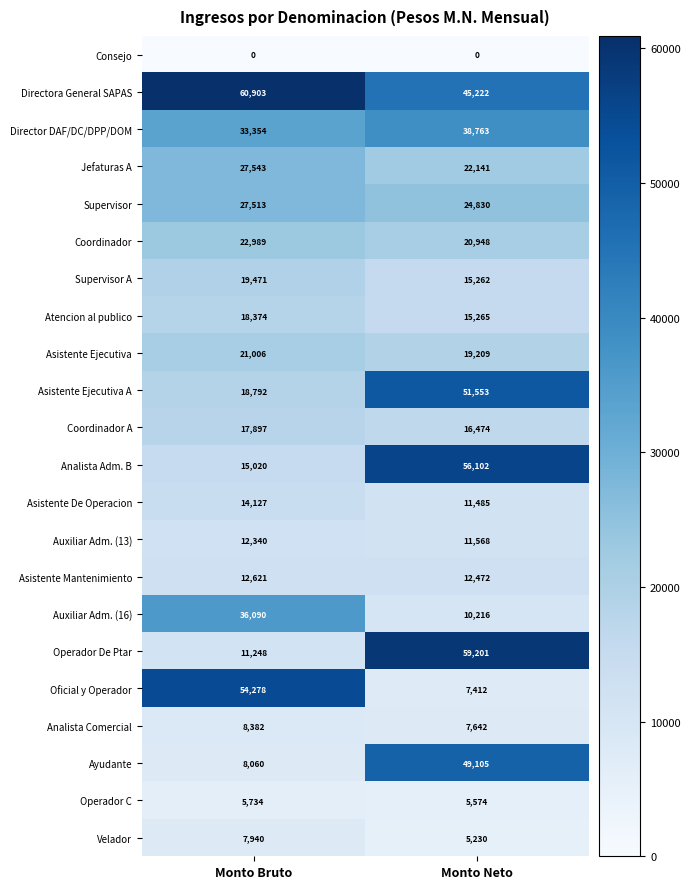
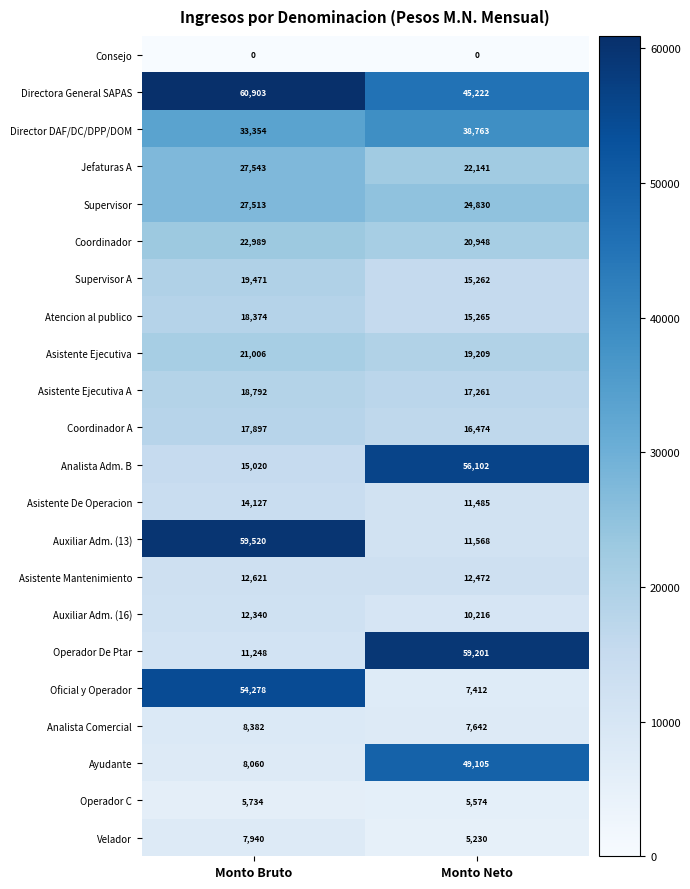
Asistente Ejecutiva A, Monto Neto: 51,553 -> 17,261
Auxiliar Adm. (13), Monto Bruto: 12,340 -> 59,520
Auxiliar Adm. (16), Monto Bruto: 36,090 -> 12,340
